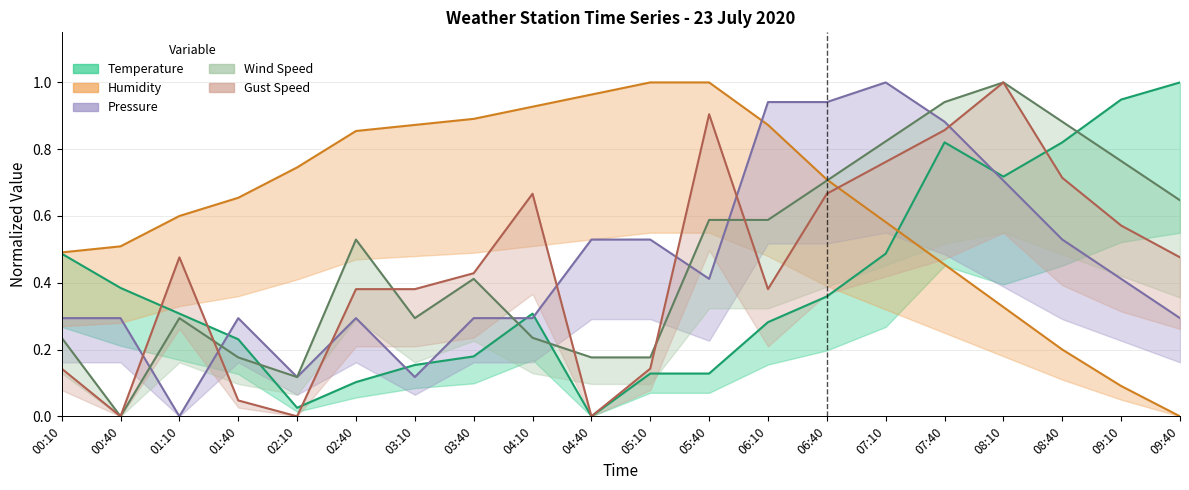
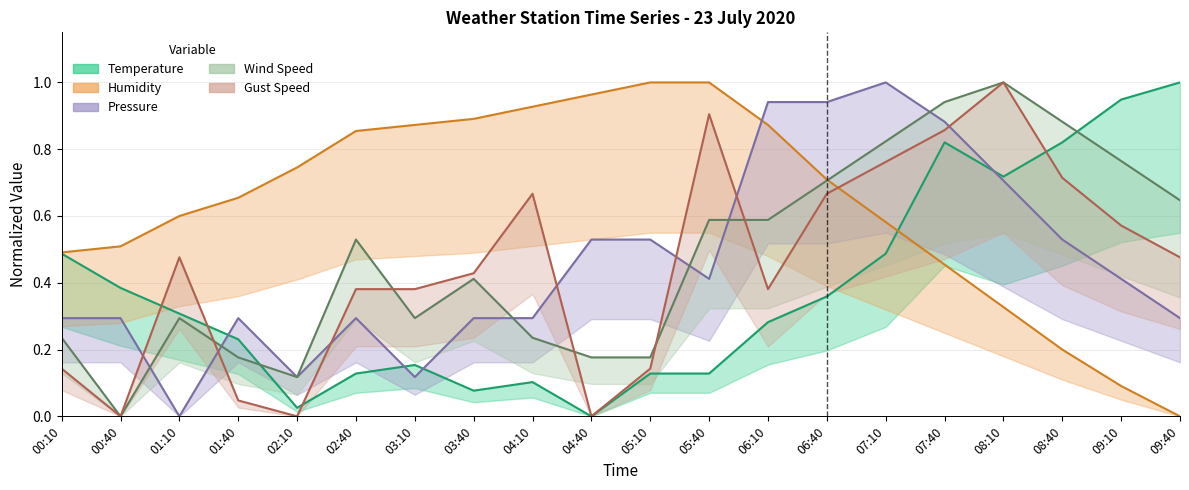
Temperature, 02:40: 0.10 -> 0.13
Temperature, 03:40: 0.18 -> 0.08
Temperature, 04:10: 0.31 -> 0.10
